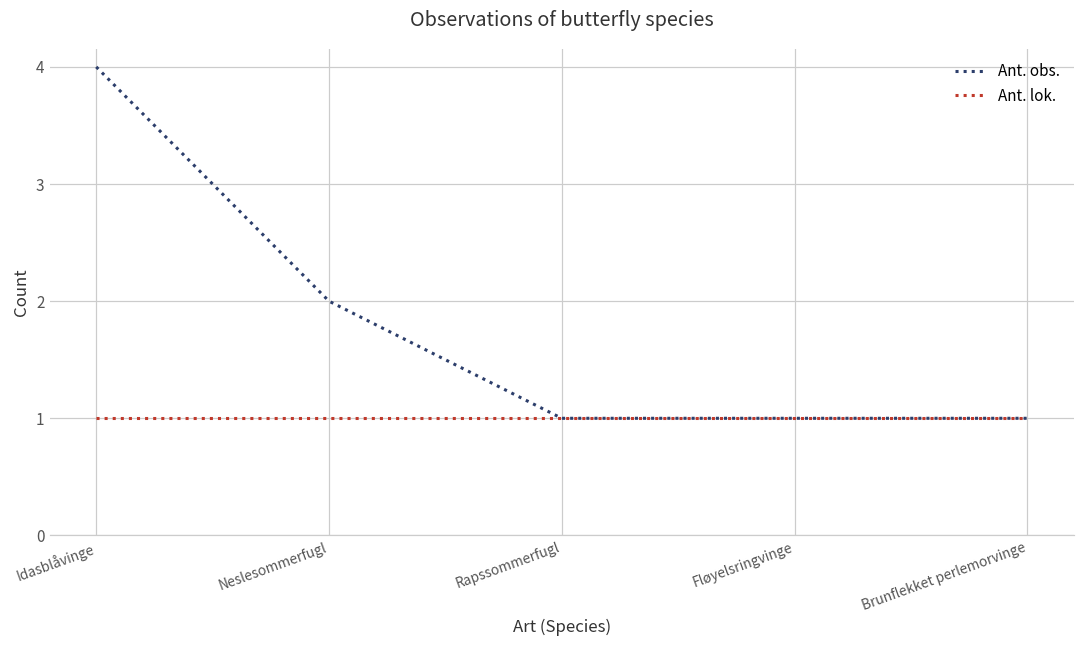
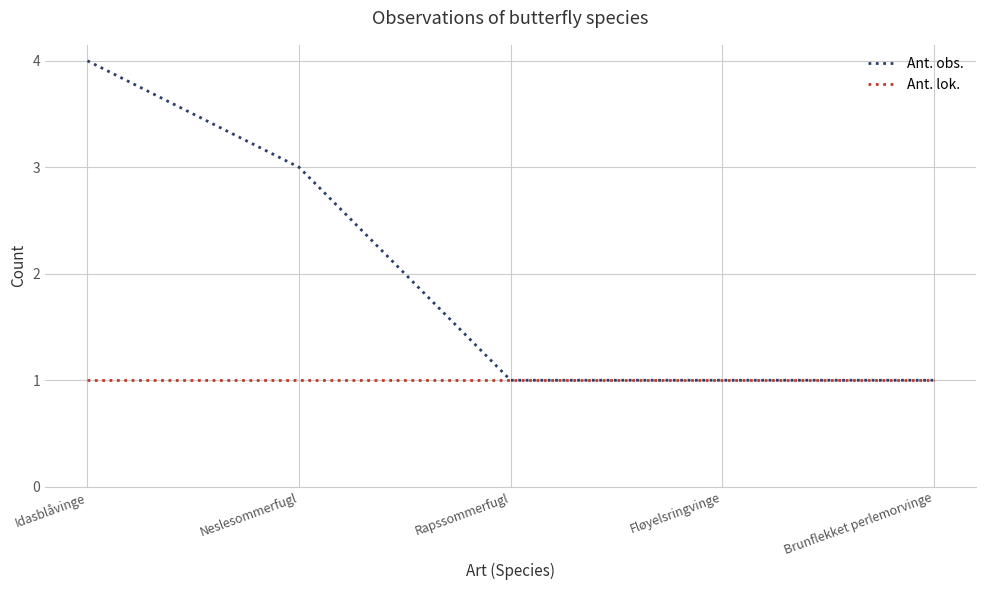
Ant. obs., Neslesommerfugl: 2 -> 3
